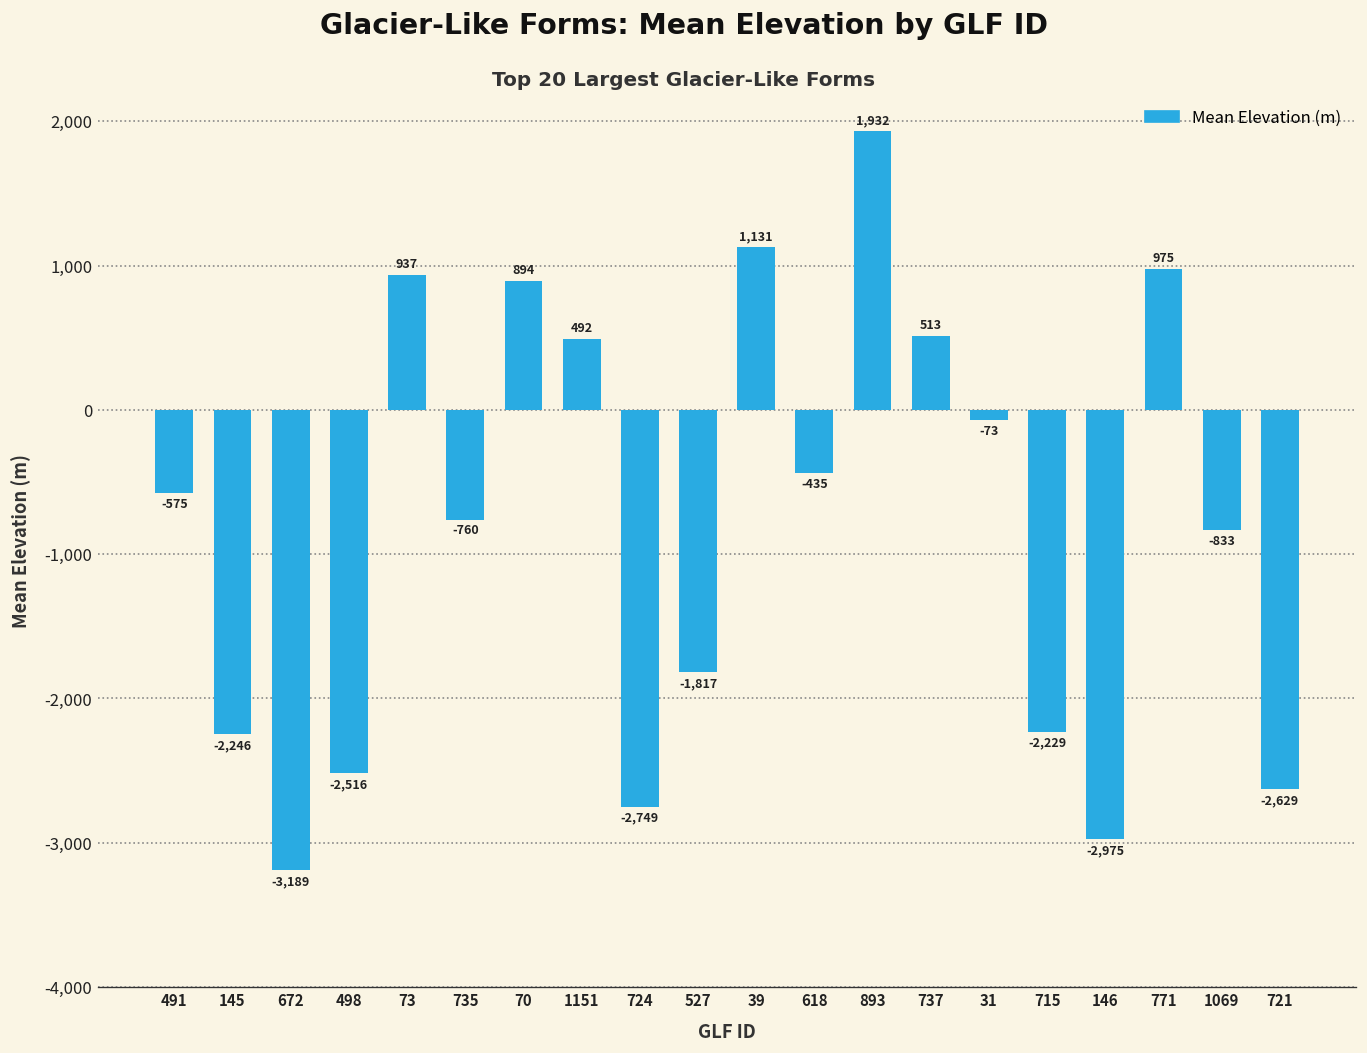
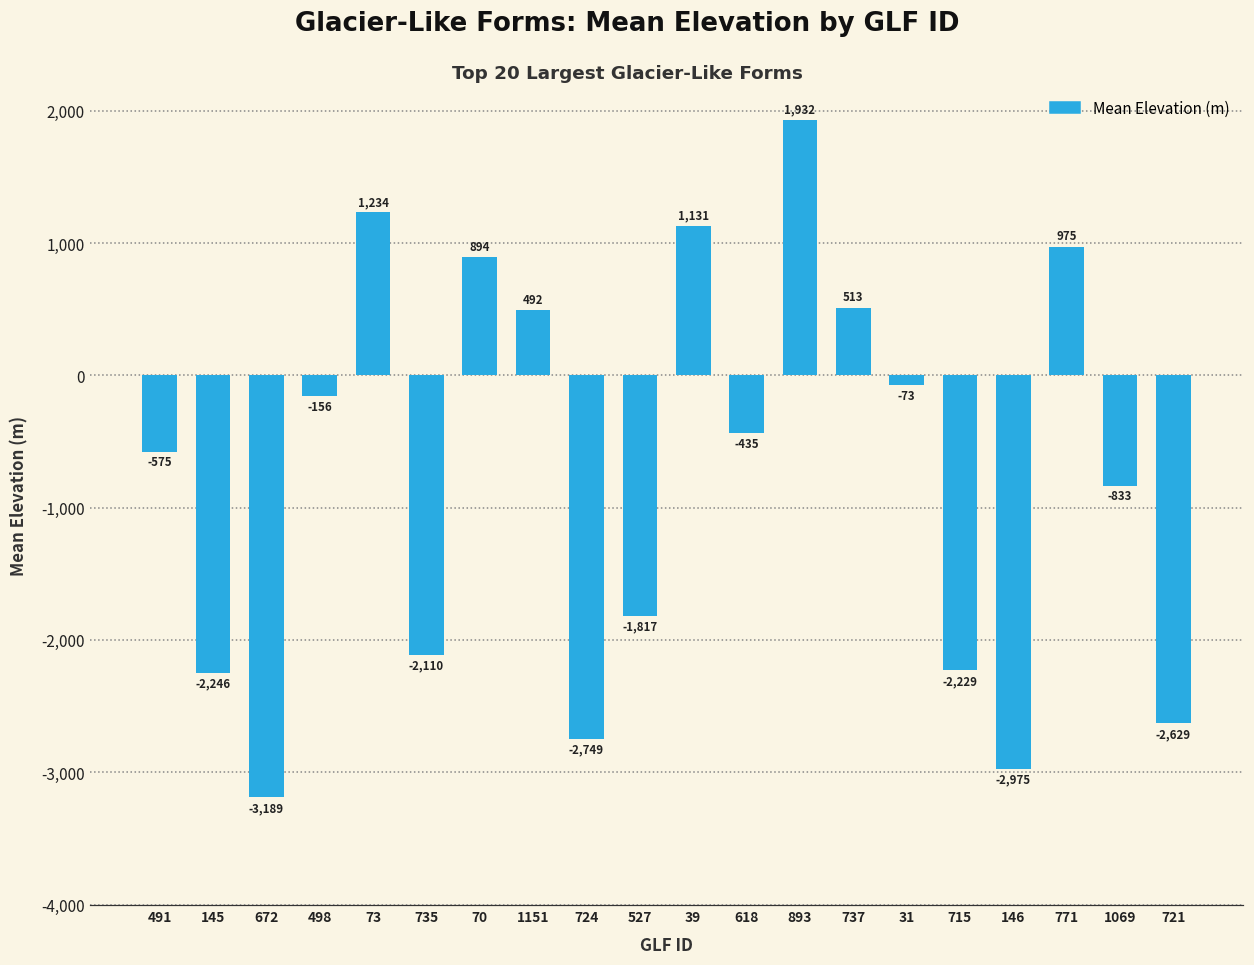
498: -2,516 -> -156
73: 937 -> 1,234
735: -760 -> -2,110
